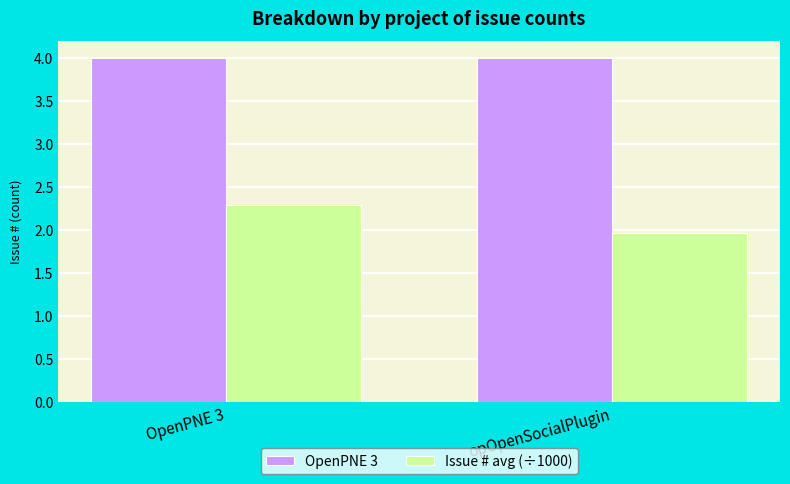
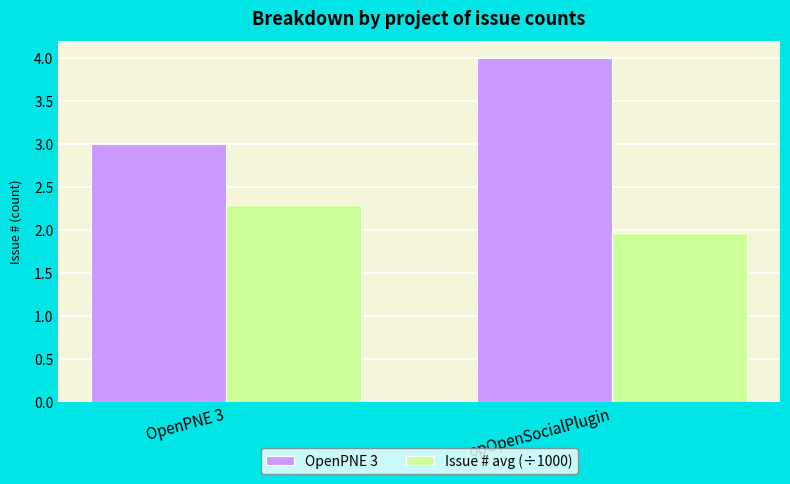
OpenPNE 3, OpenPNE 3: 4 -> 3
